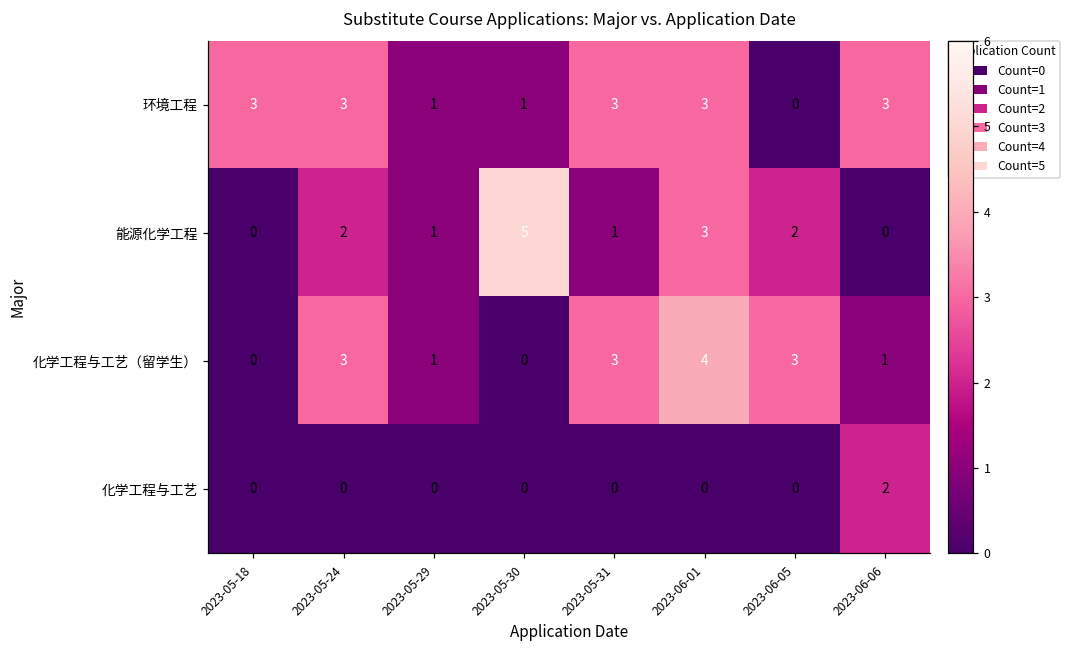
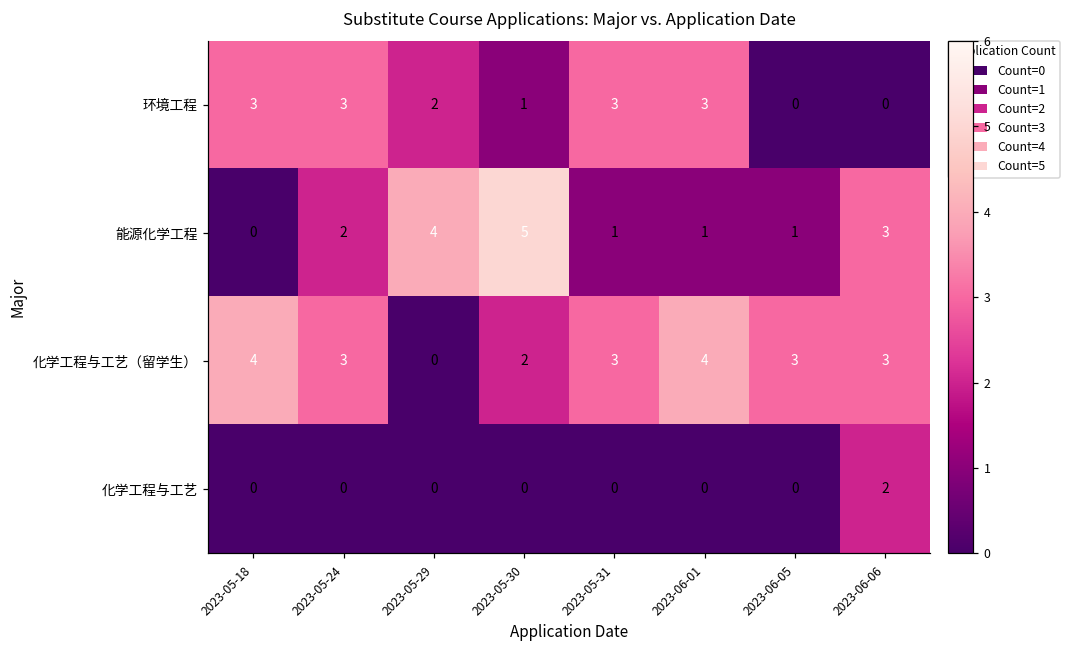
环境工程, 2023-05-29: 1 -> 2
环境工程, 2023-06-06: 3 -> 0
能源化学工程, 2023-05-29: 1 -> 4
能源化学工程, 2023-06-01: 3 -> 1
能源化学工程, 2023-06-05: 2 -> 1
能源化学工程, 2023-06-06: 0 -> 3
化学工程与工艺（留学生）, 2023-05-18: 0 -> 4
化学工程与工艺（留学生）, 2023-05-29: 1 -> 0
化学工程与工艺（留学生）, 2023-05-30: 0 -> 2
化学工程与工艺（留学生）, 2023-06-06: 1 -> 3
